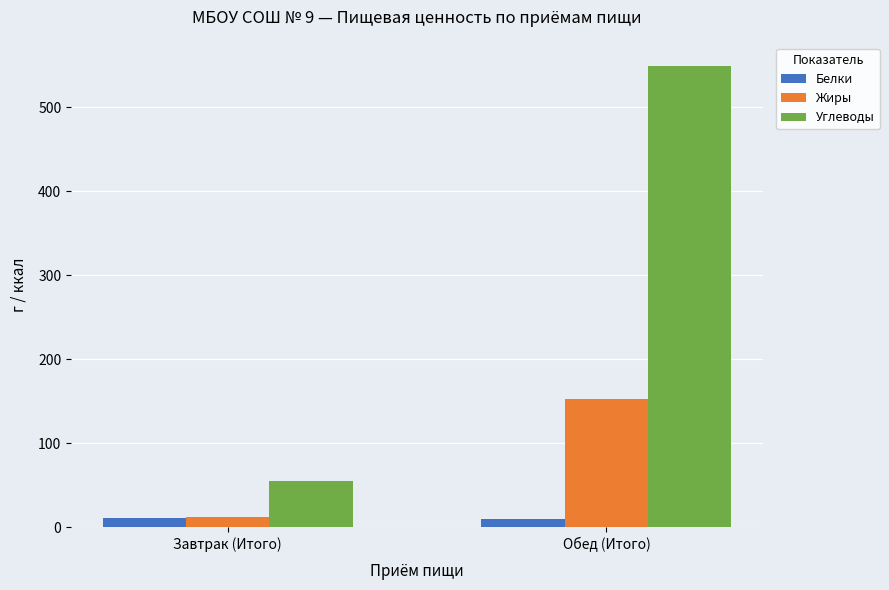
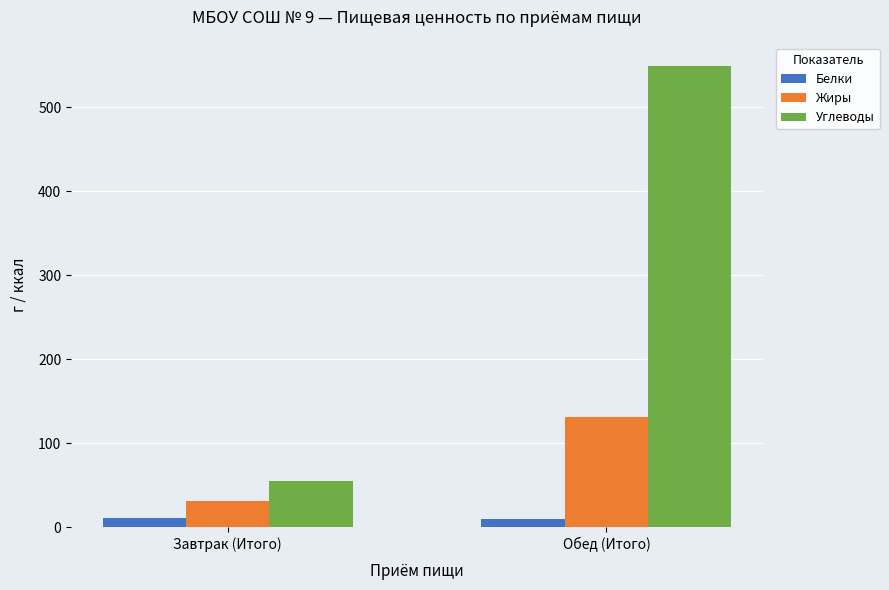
Жиры, Завтрак (Итого): 10 -> 30
Жиры, Обед (Итого): 150 -> 130
